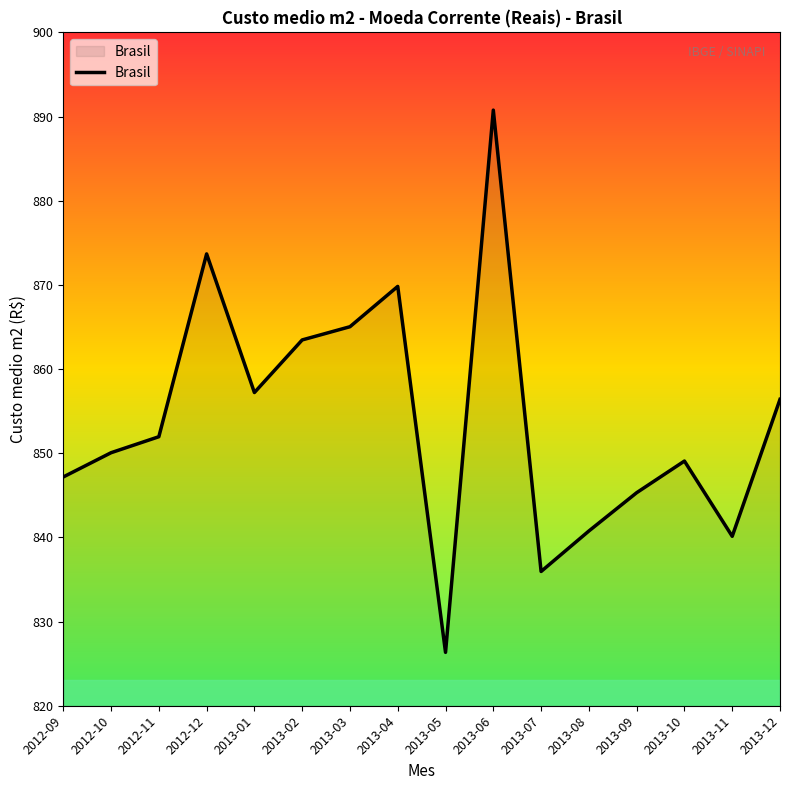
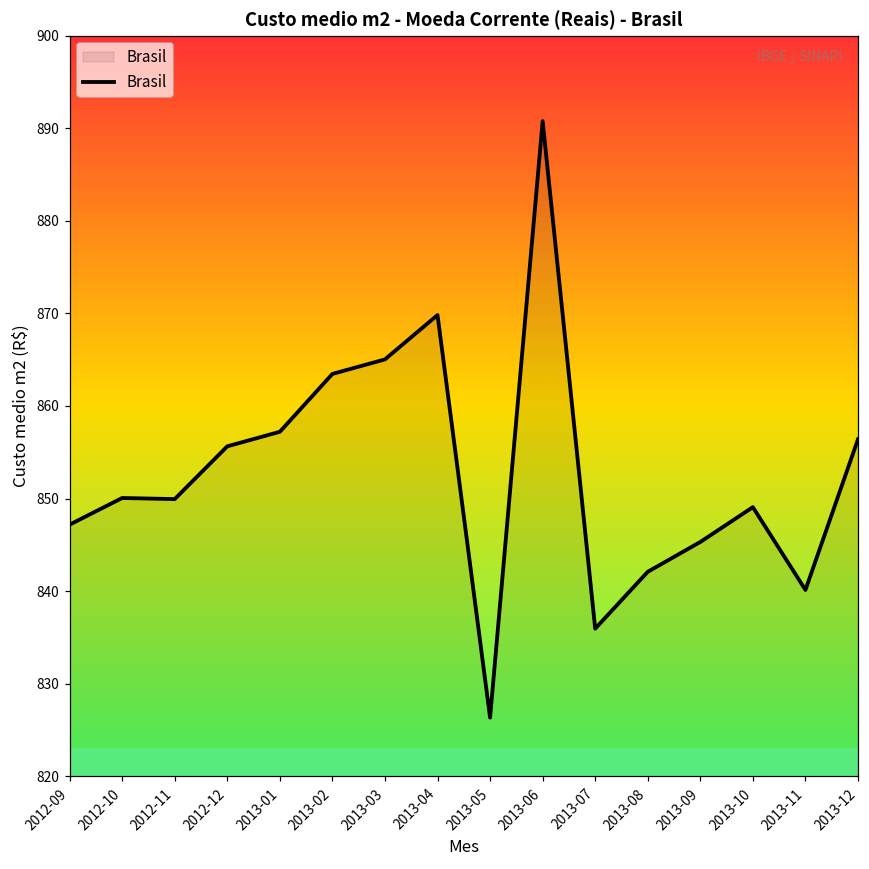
2012-11: 852 -> 850
2012-12: 874 -> 856
2013-08: 841 -> 842
